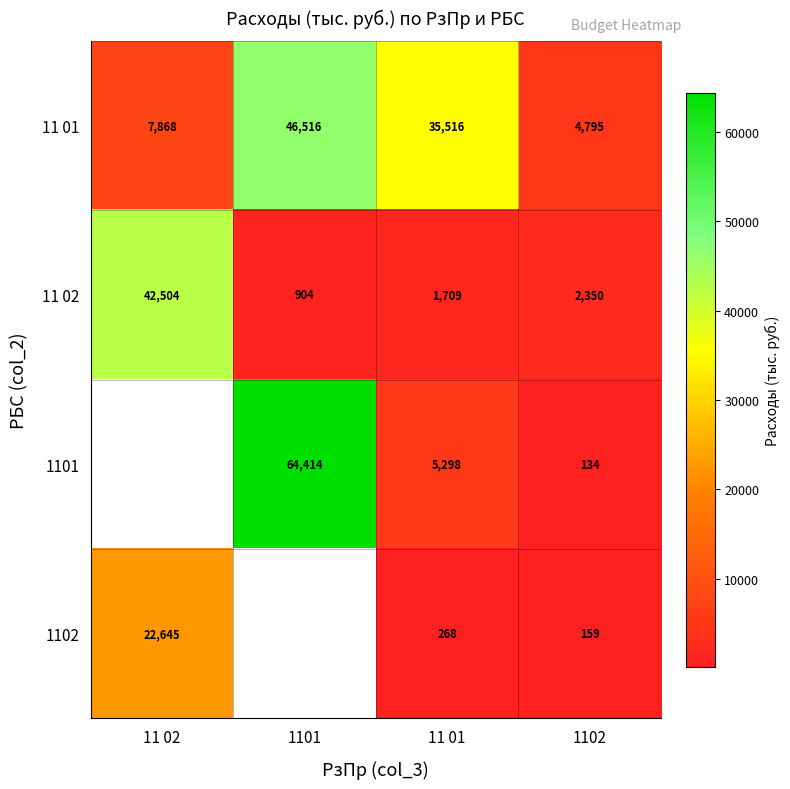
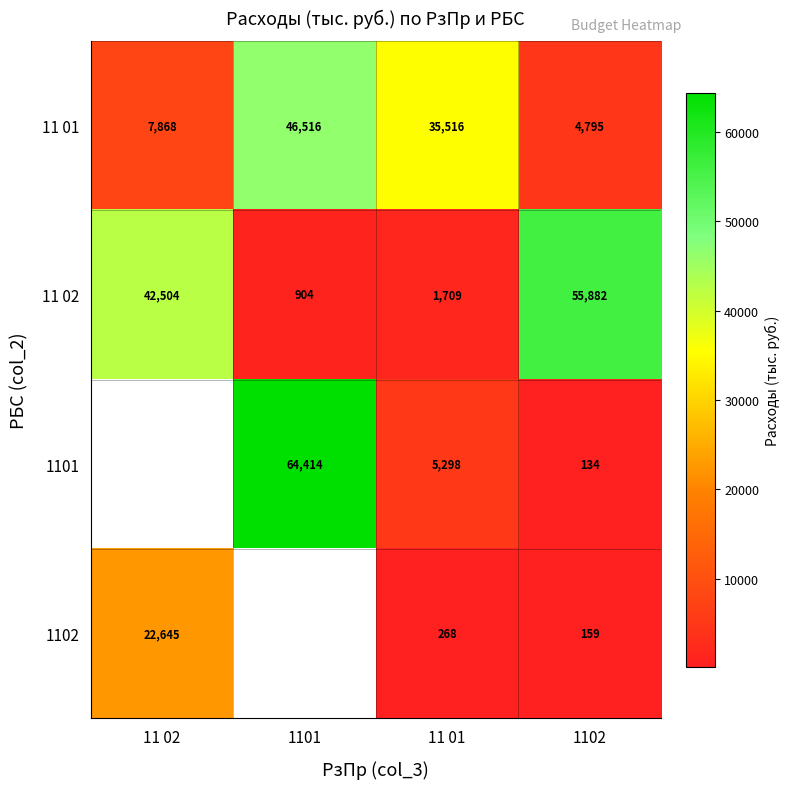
11 02, 1102: 2,350 -> 55,882
